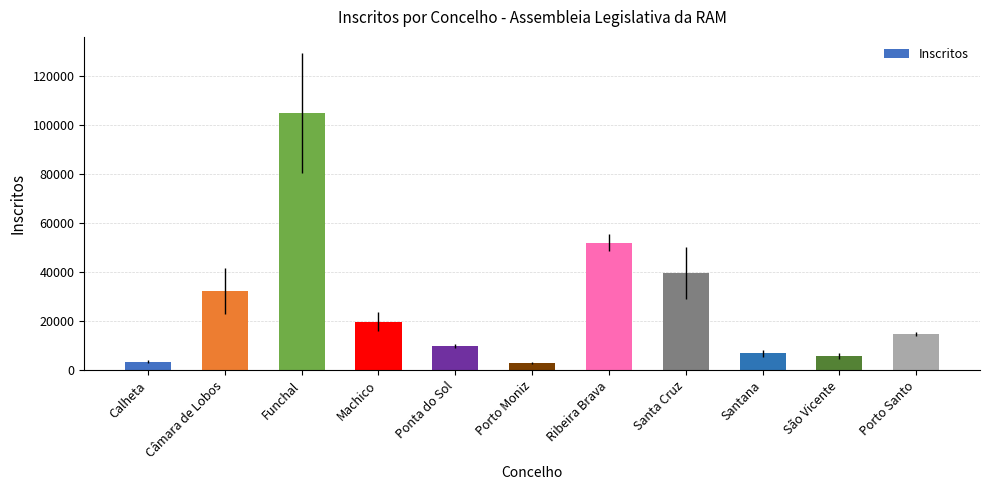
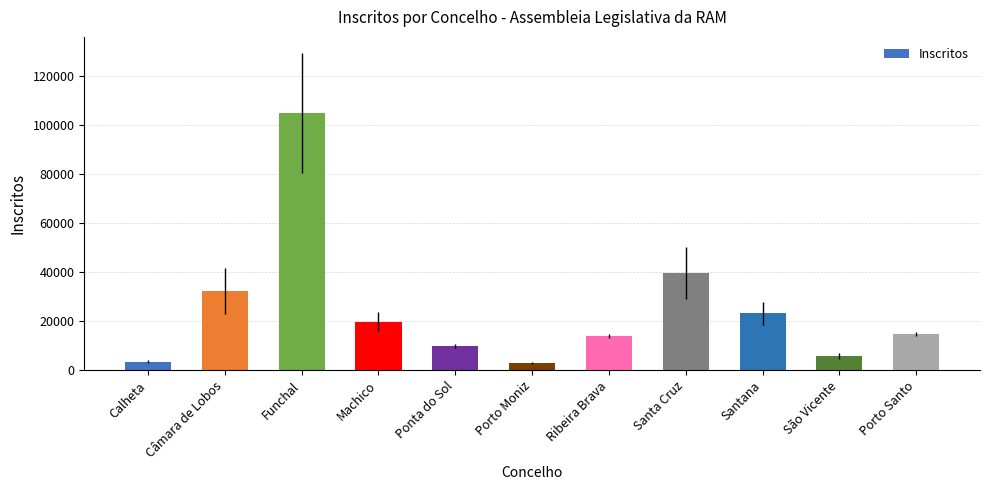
Ribeira Brava: 52000 -> 14000
Santana: 7000 -> 23000
